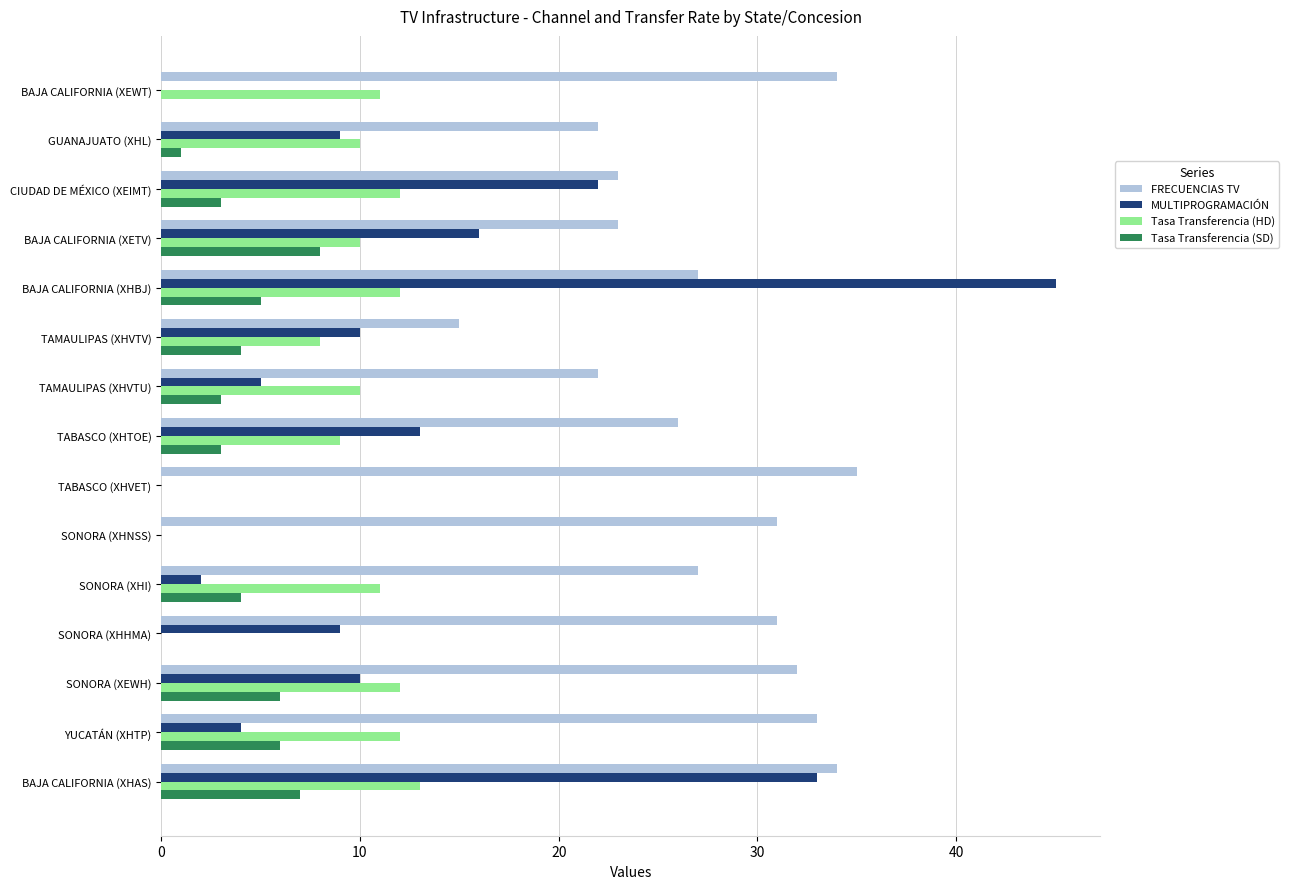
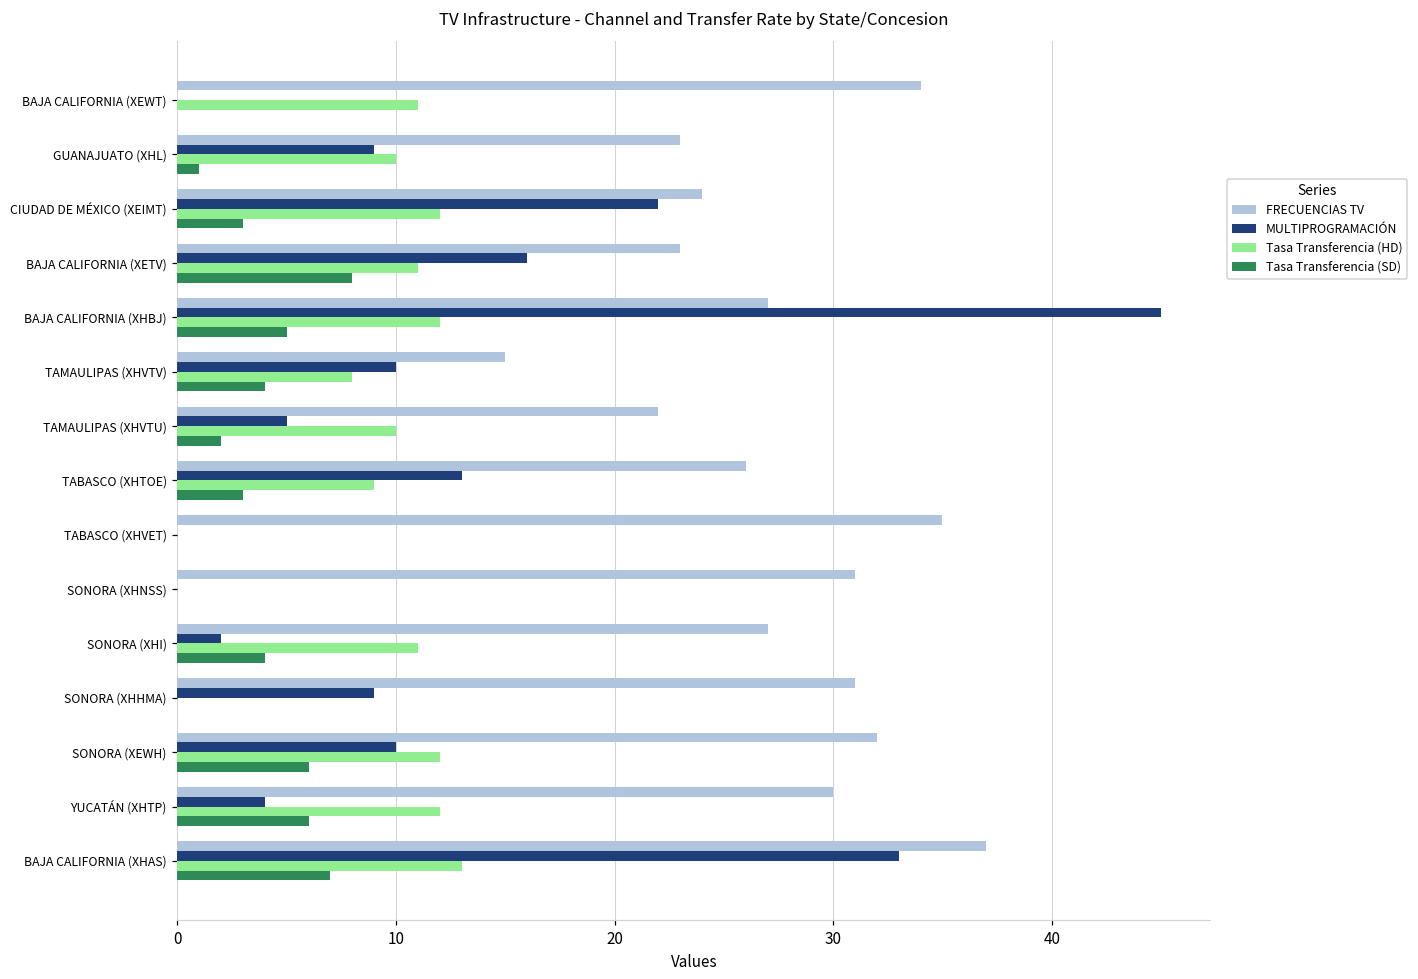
FRECUENCIAS TV, GUANAJUATO (XHL): 22 -> 23
FRECUENCIAS TV, CIUDAD DE MÉXICO (XEIMT): 23 -> 24
Tasa Transferencia (HD), BAJA CALIFORNIA (XETV): 10 -> 11
Tasa Transferencia (SD), TAMAULIPAS (XHVTU): 3 -> 2
FRECUENCIAS TV, YUCATÁN (XHTP): 33 -> 30
FRECUENCIAS TV, BAJA CALIFORNIA (XHAS): 34 -> 37
